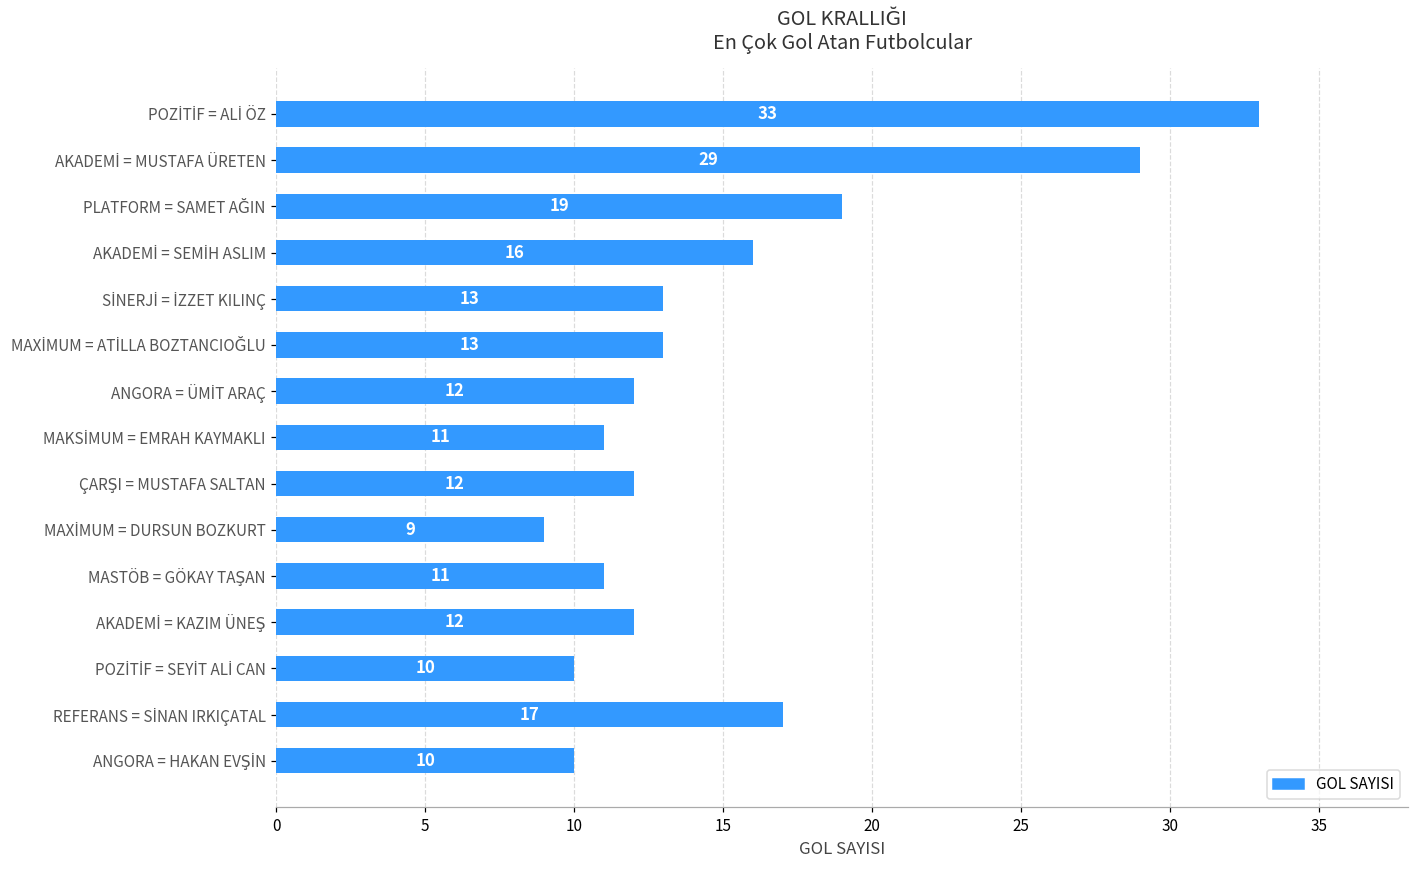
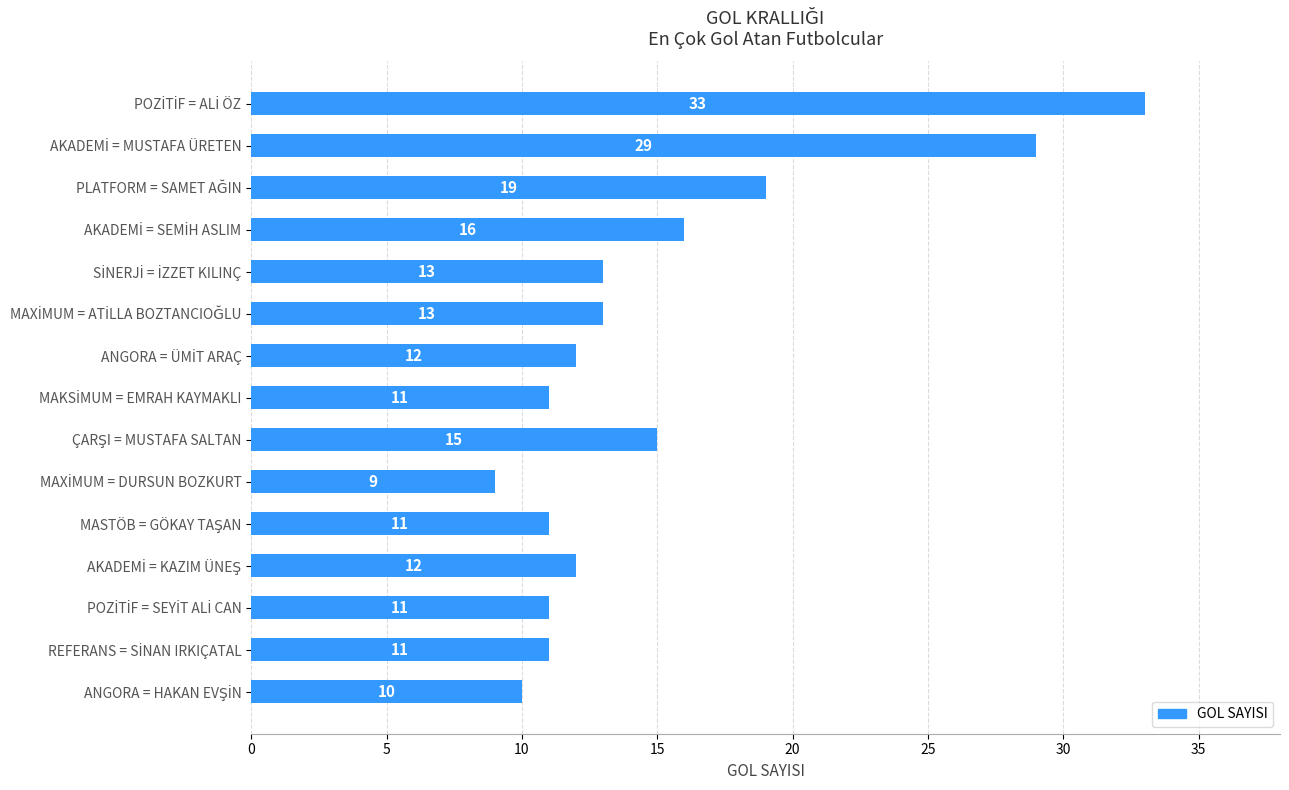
ÇARŞI = MUSTAFA SALTAN: 12 -> 15
POZİTİF = SEYİT ALİ CAN: 10 -> 11
REFERANS = SİNAN IRKIÇATAL: 17 -> 11
